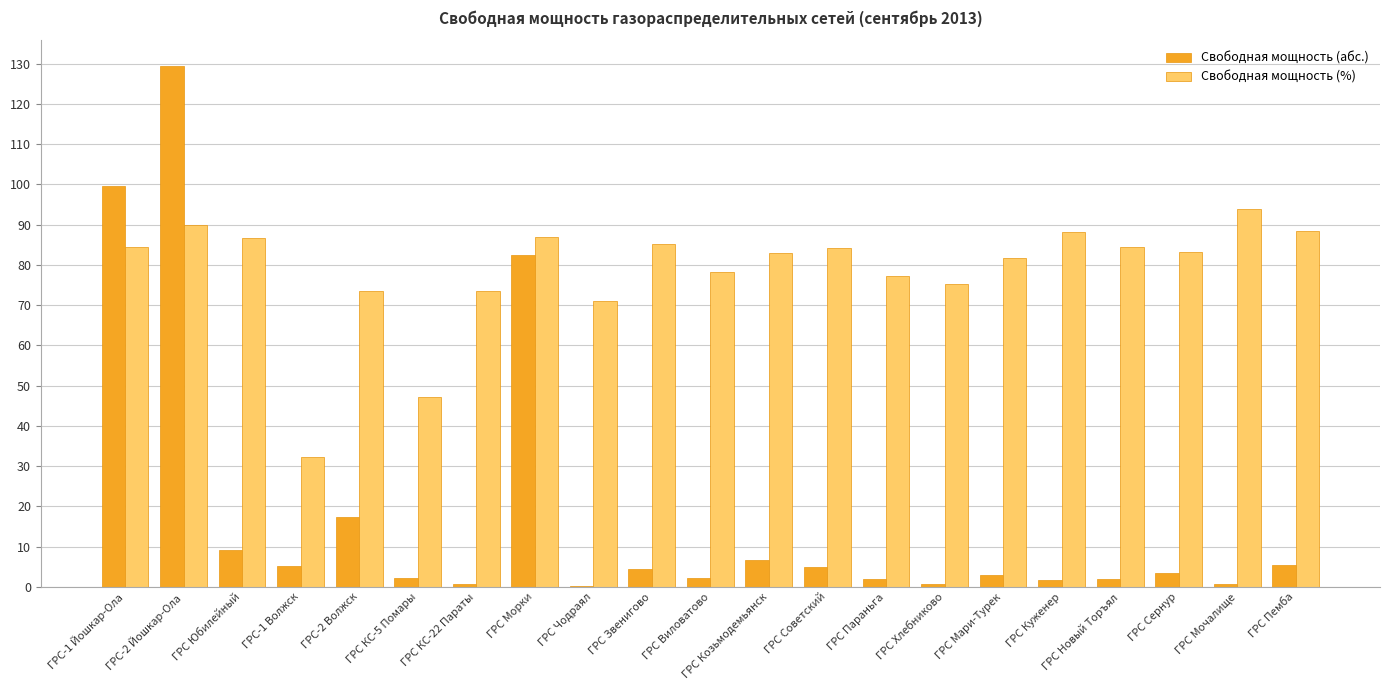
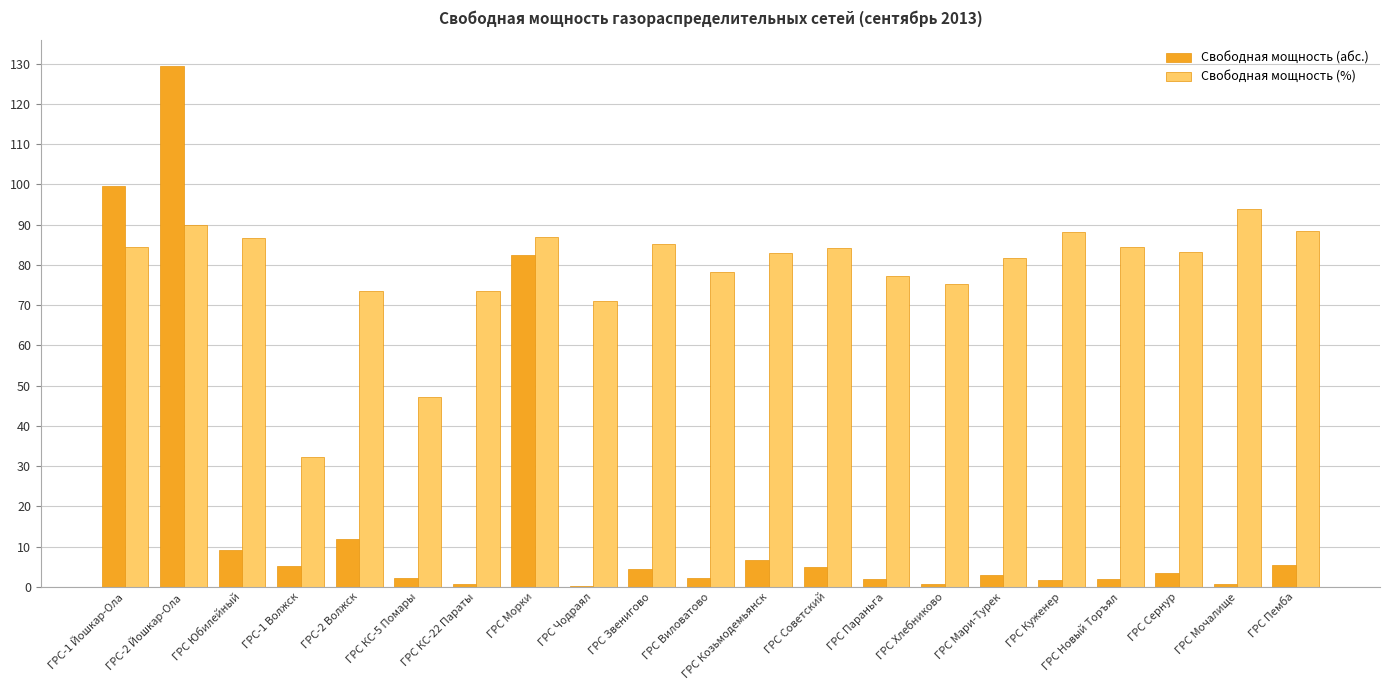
Свободная мощность (абс.), ГРС-2 Волжск: 17 -> 12
